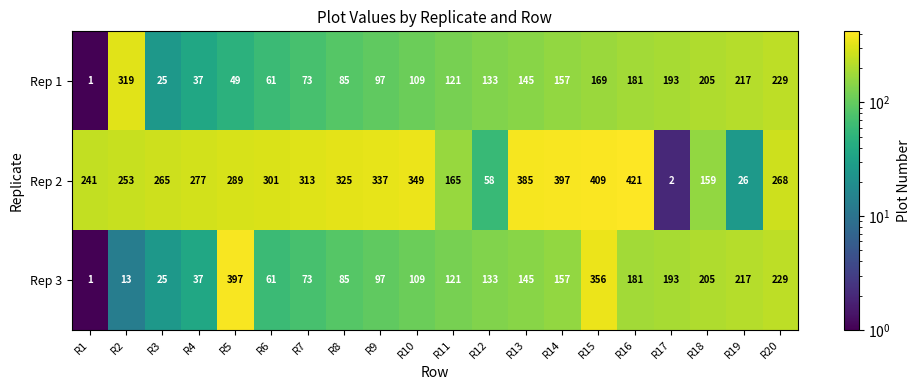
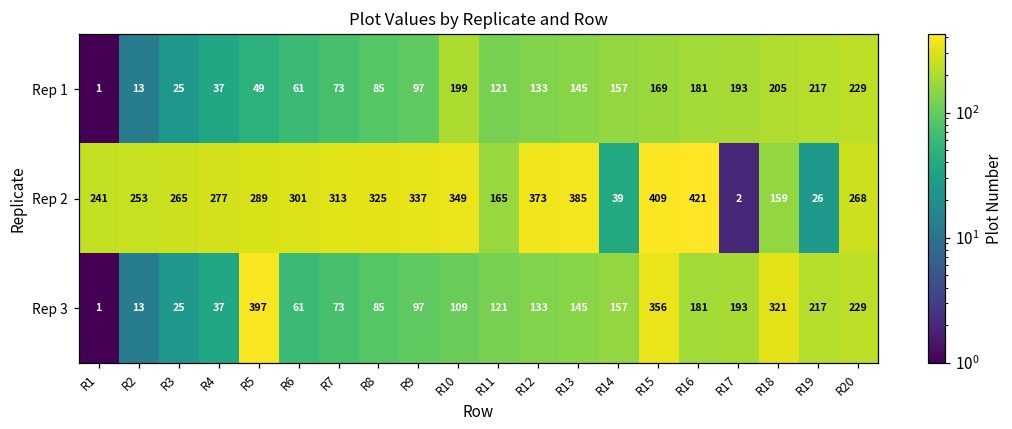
Rep 1, R2: 319 -> 13
Rep 1, R10: 109 -> 199
Rep 2, R12: 58 -> 373
Rep 2, R14: 397 -> 39
Rep 3, R18: 205 -> 321
